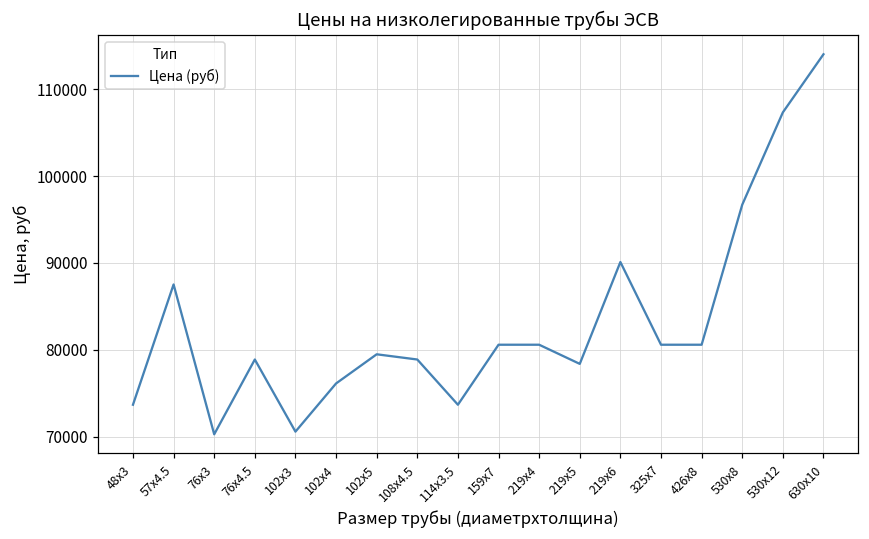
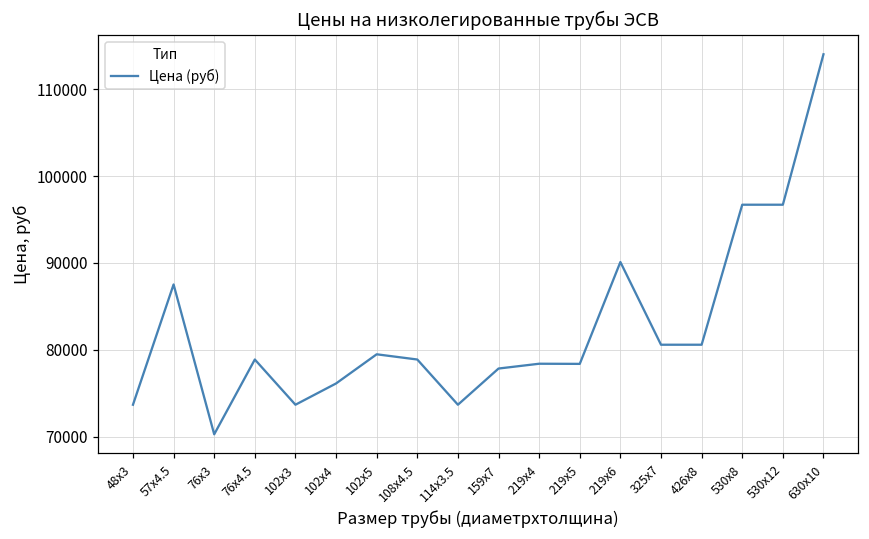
102x3: 71000 -> 74000
159x7: 81000 -> 78000
219x4: 81000 -> 78000
530x12: 107000 -> 97000
